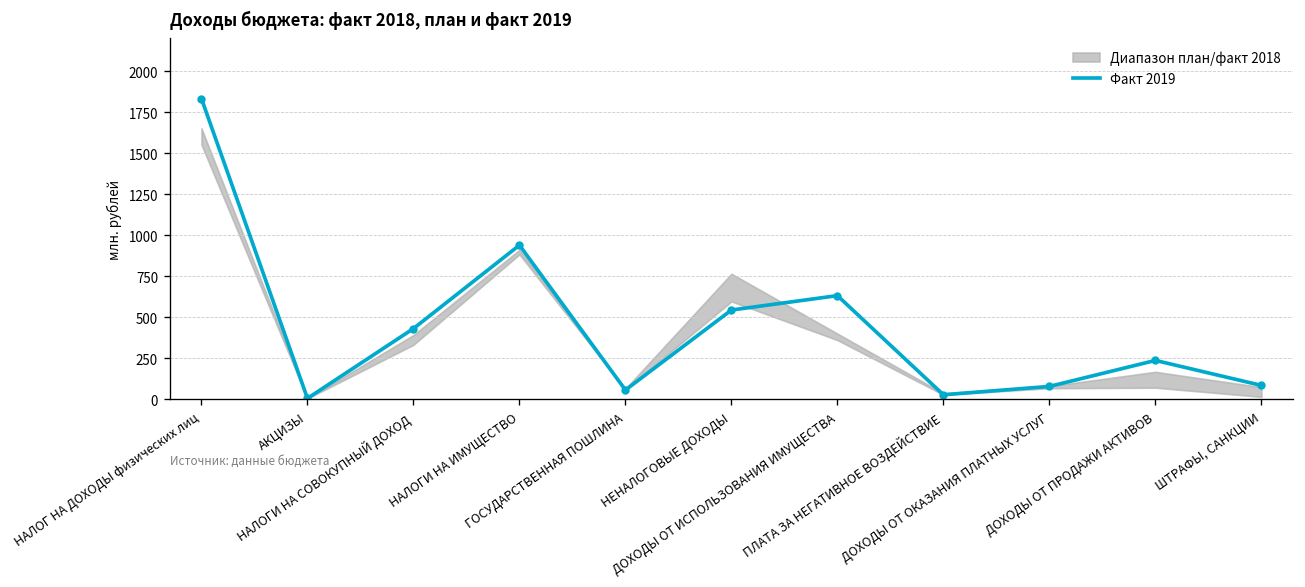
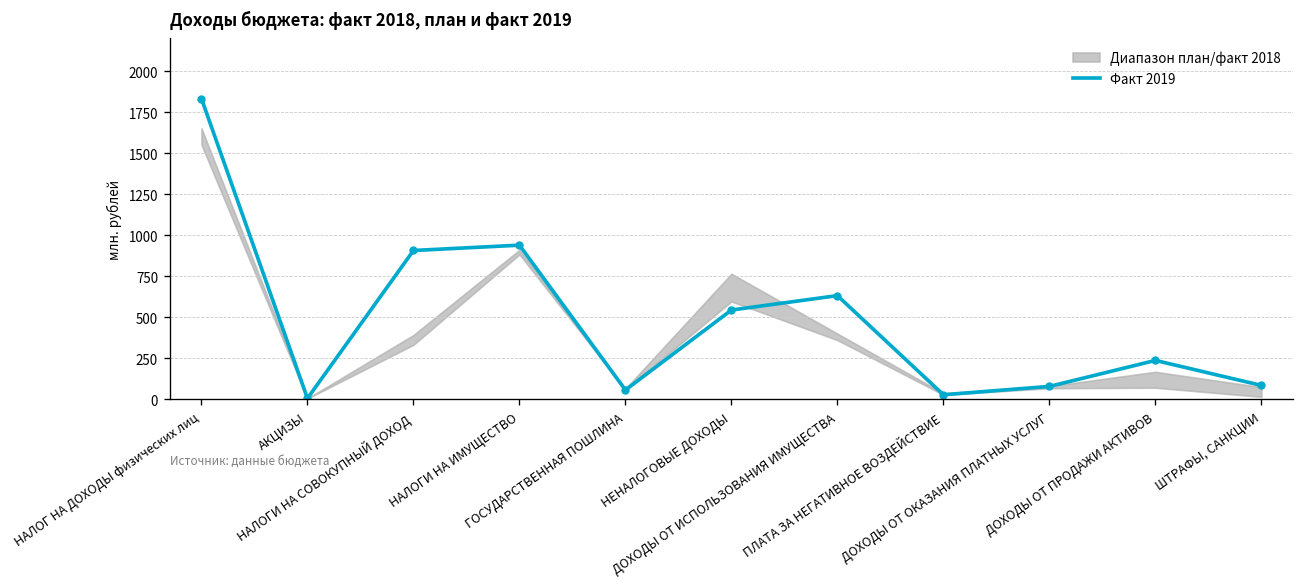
Факт 2019, НАЛОГИ НА СОВОКУПНЫЙ ДОХОД: 430 -> 910
